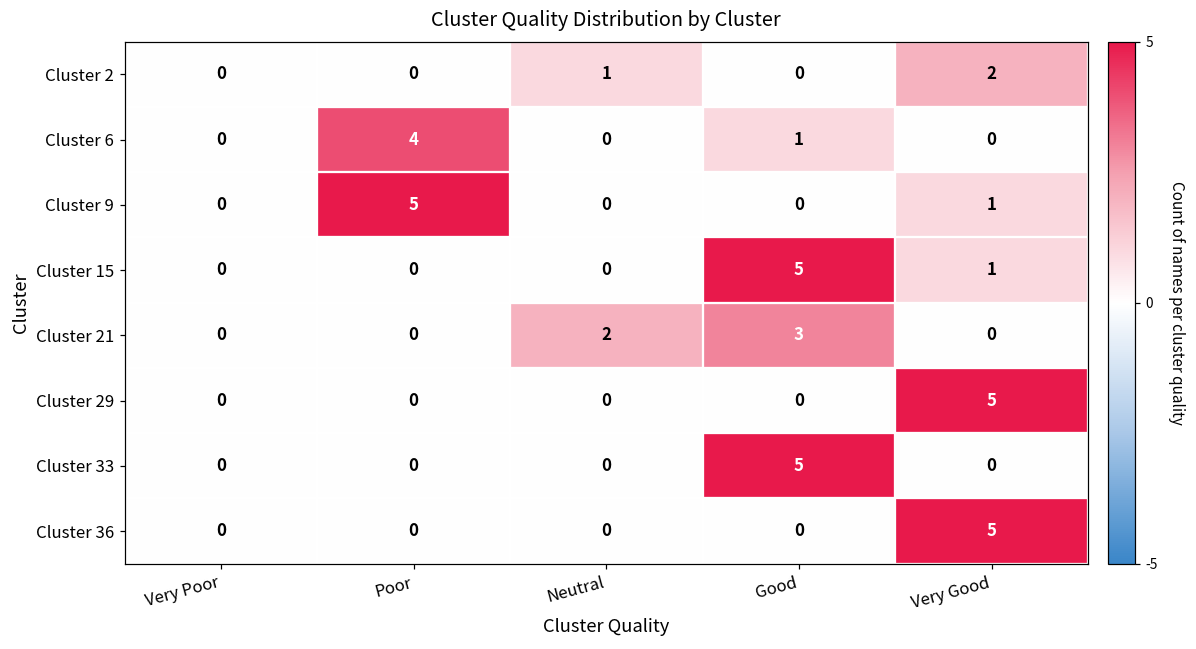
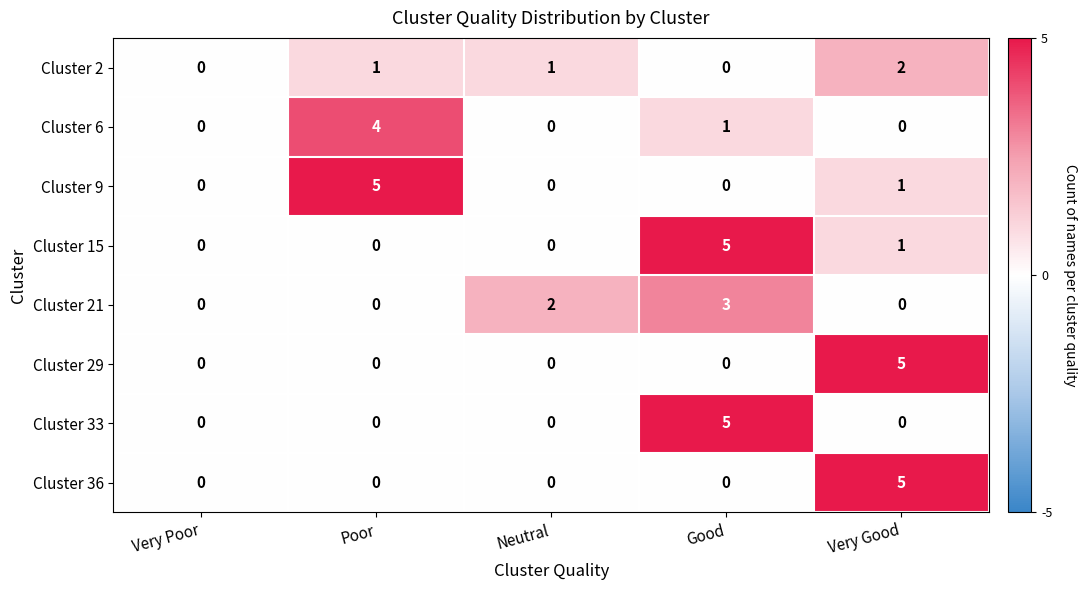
Cluster 2, Poor: 0 -> 1
